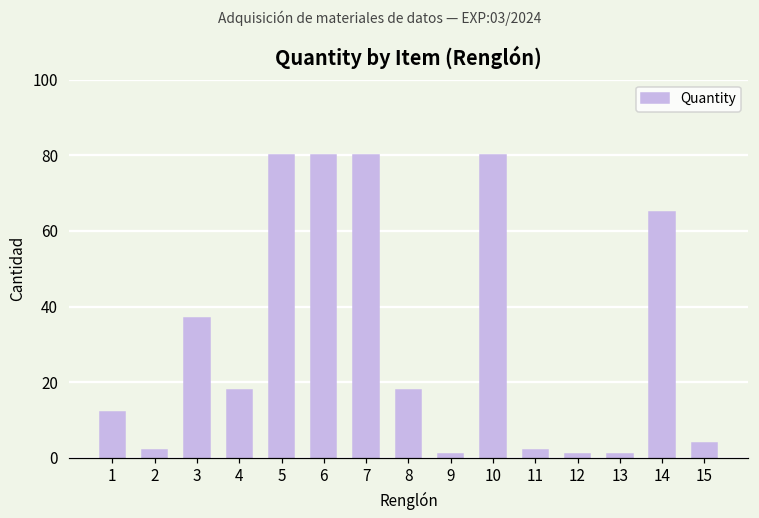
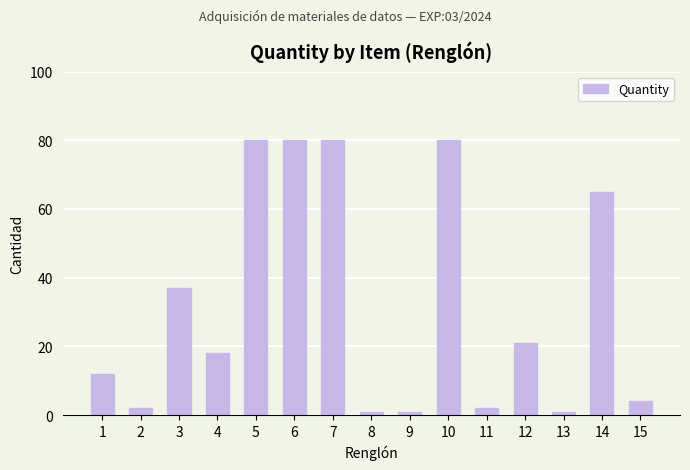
8: 18 -> 1
12: 1 -> 21
